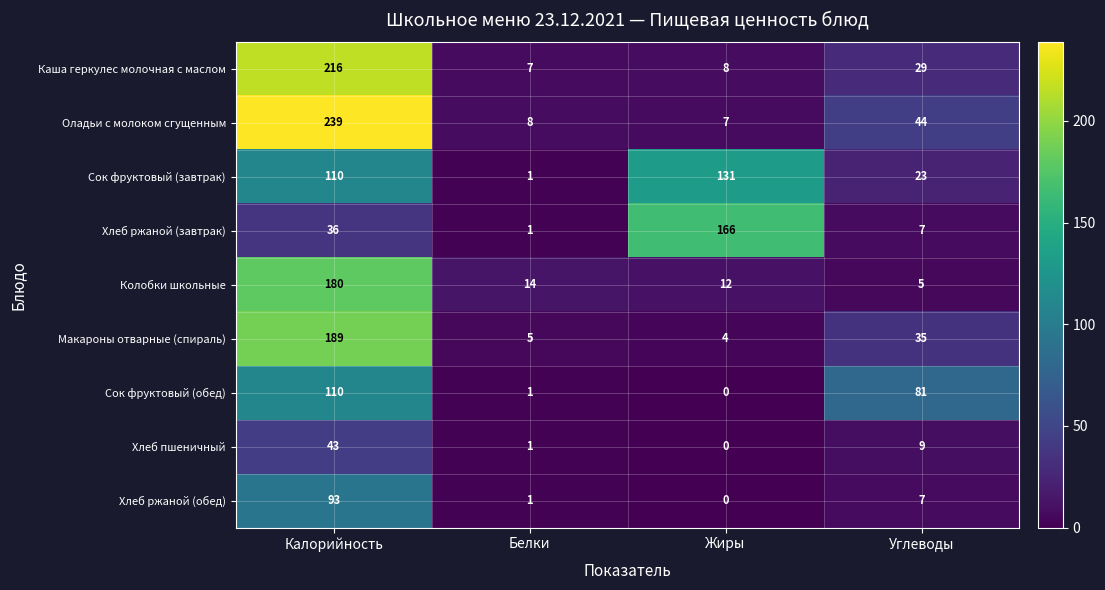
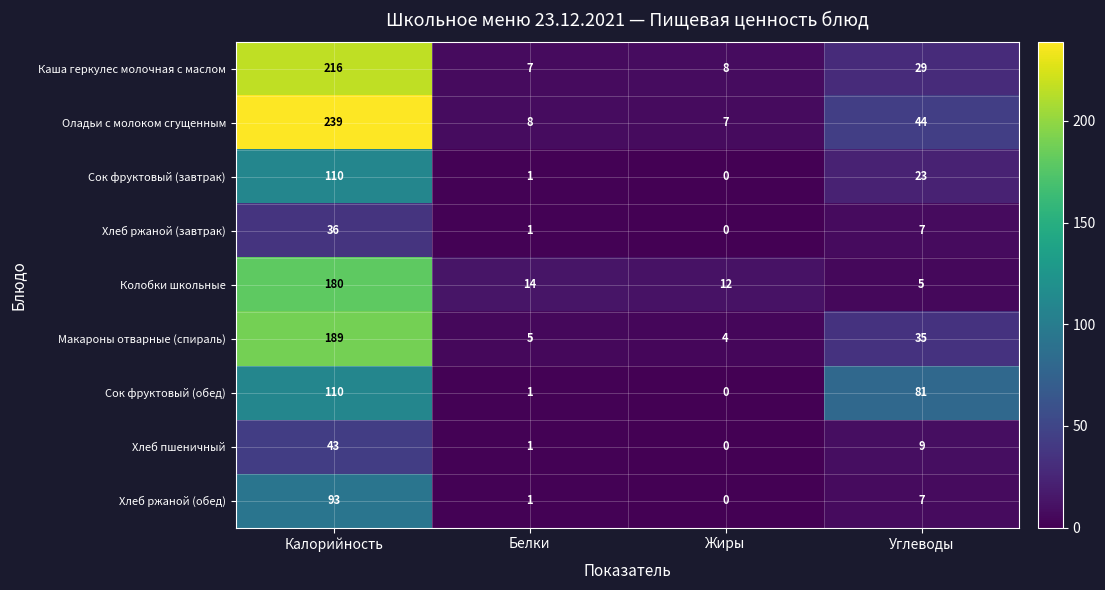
Сок фруктовый (завтрак), Жиры: 131 -> 0
Хлеб ржаной (завтрак), Жиры: 166 -> 0
